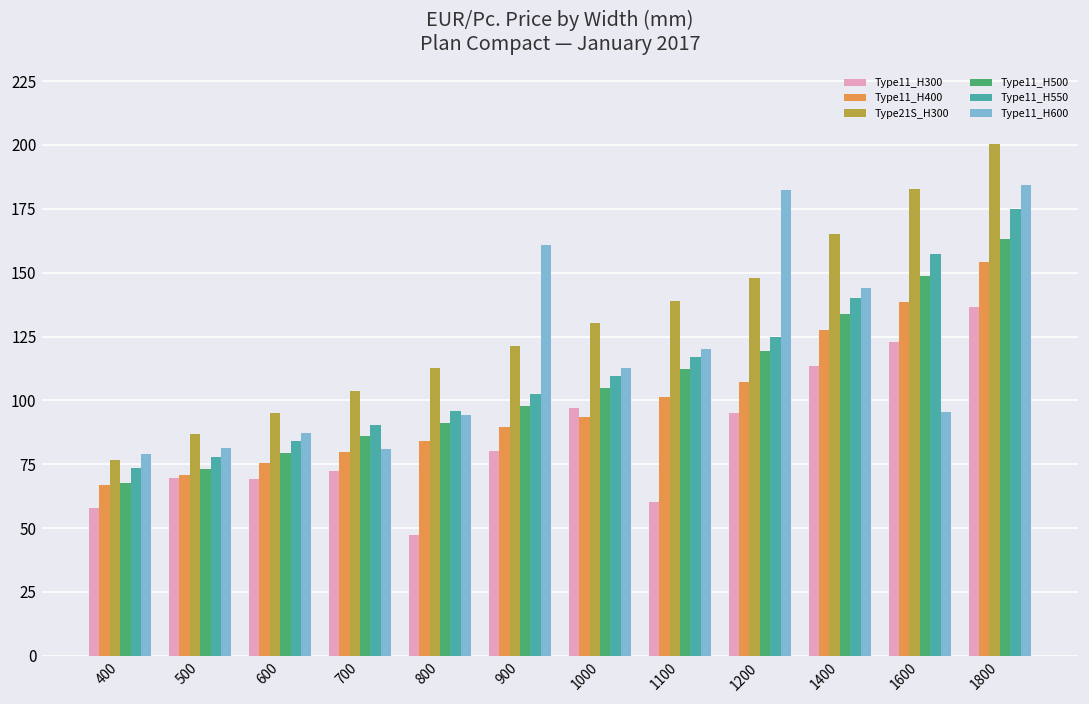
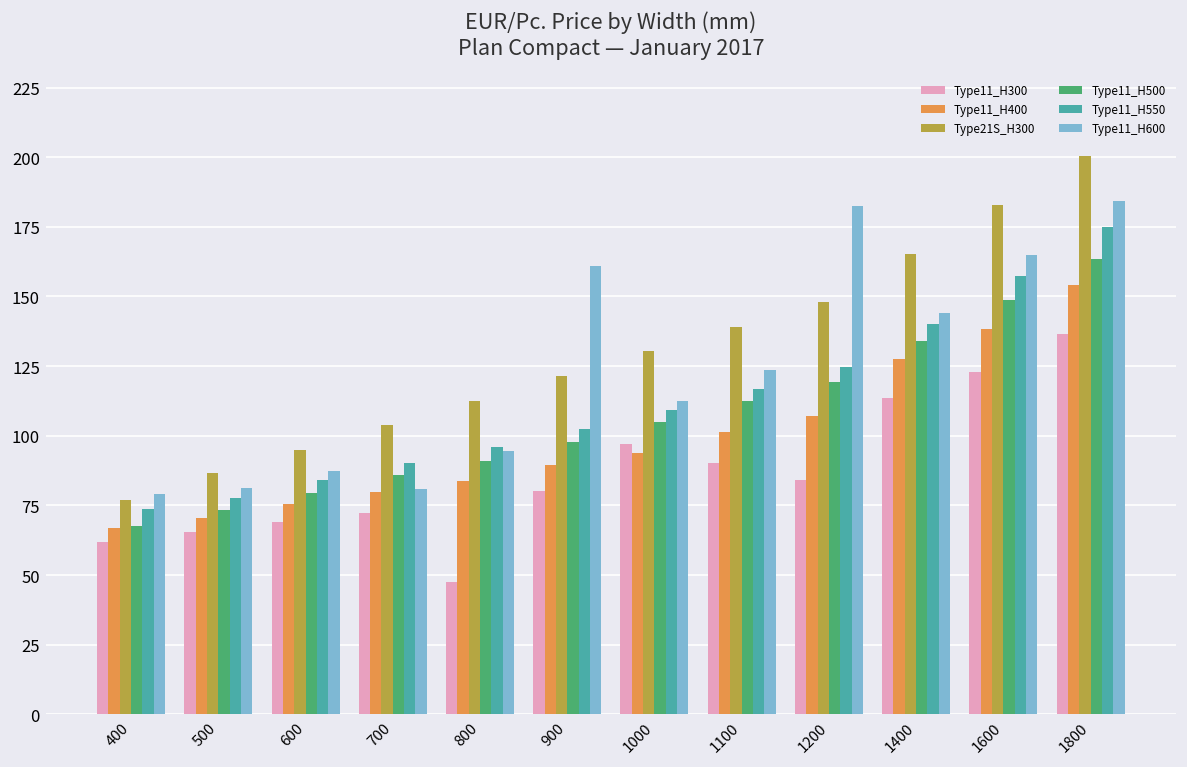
Type11_H300, 400: 58 -> 62
Type11_H300, 500: 70 -> 65
Type11_H300, 1100: 60 -> 90
Type11_H600, 1100: 120 -> 124
Type11_H300, 1200: 95 -> 84
Type11_H600, 1600: 95 -> 165
